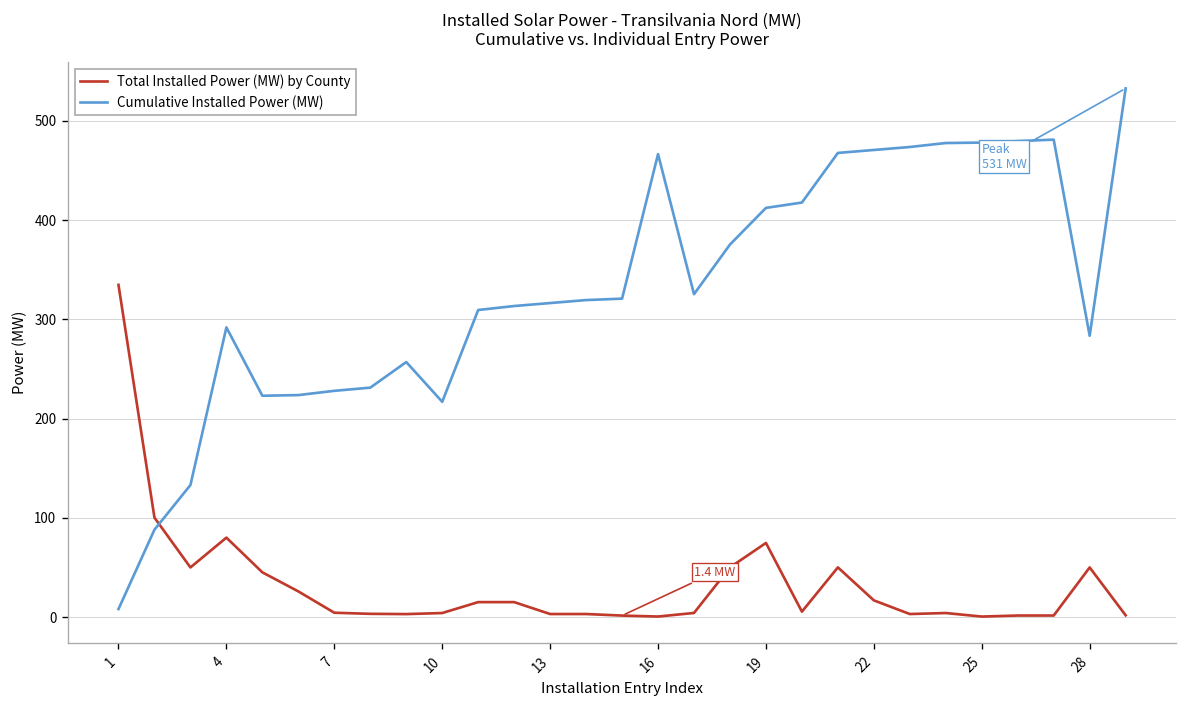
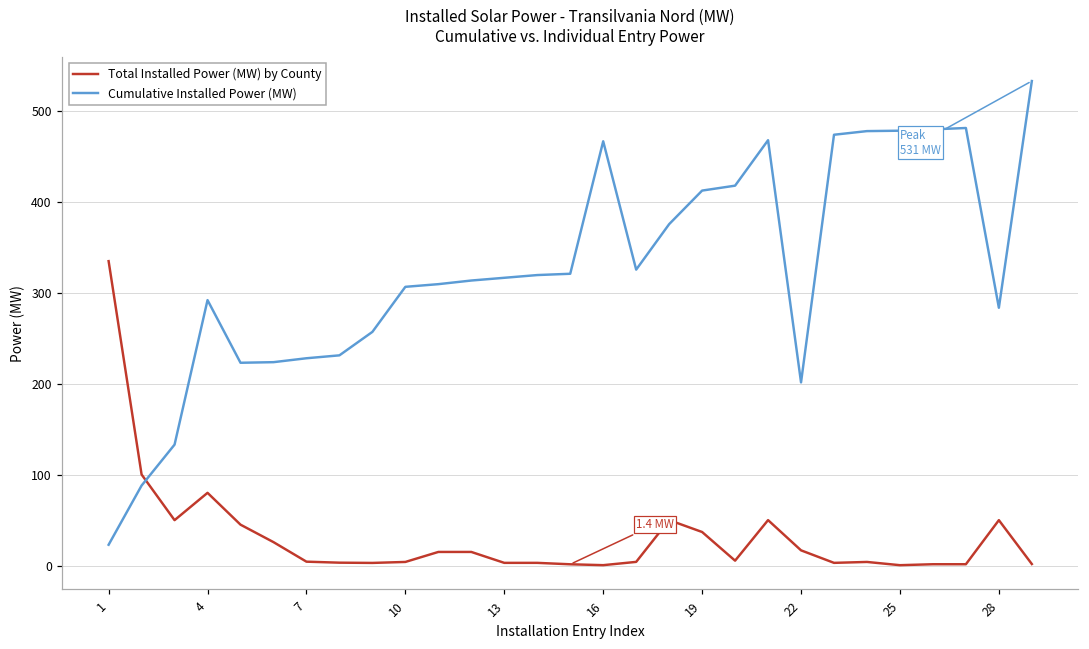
Cumulative Installed Power (MW), 1: 10 -> 20
Cumulative Installed Power (MW), 10: 220 -> 310
Total Installed Power (MW) by County, 19: 70 -> 40
Cumulative Installed Power (MW), 22: 470 -> 200
